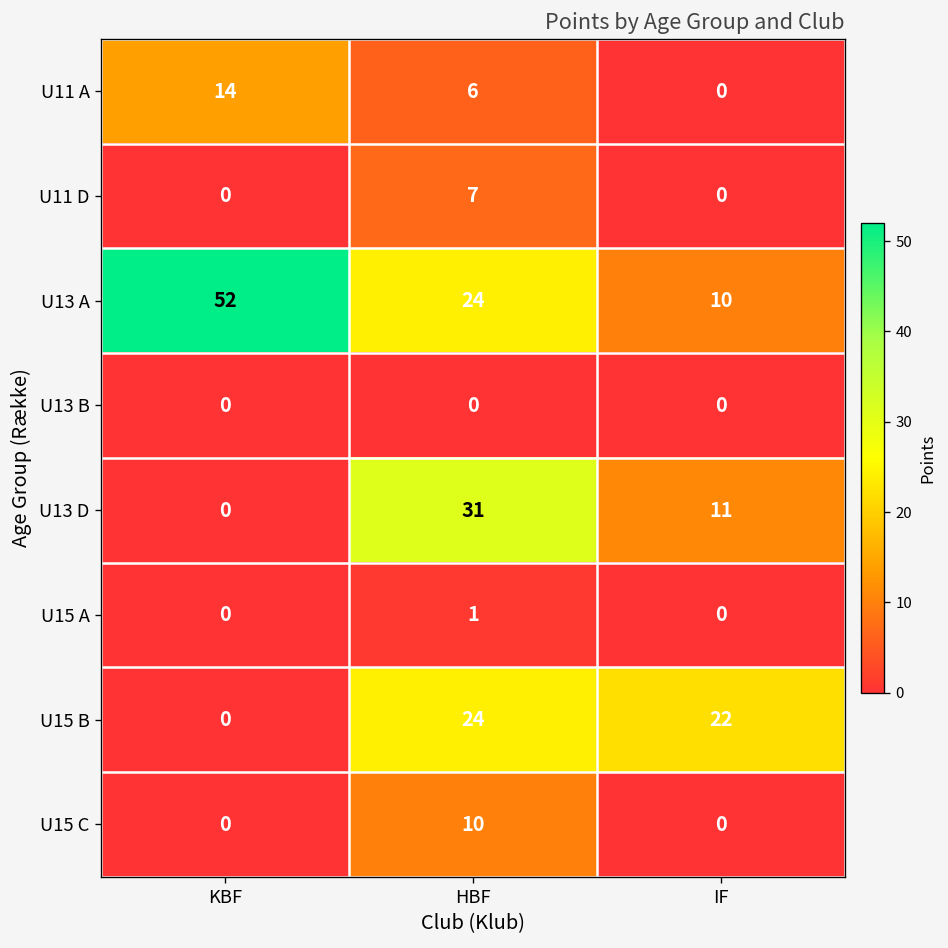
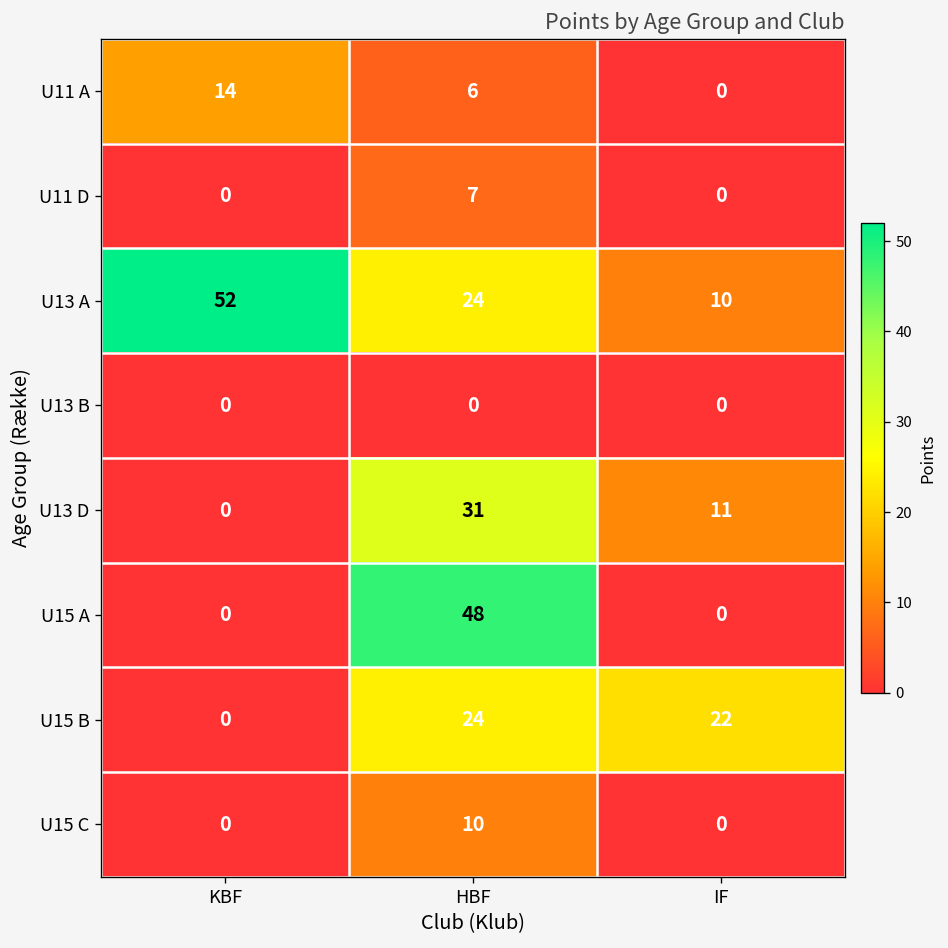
U15 A, HBF: 1 -> 48
